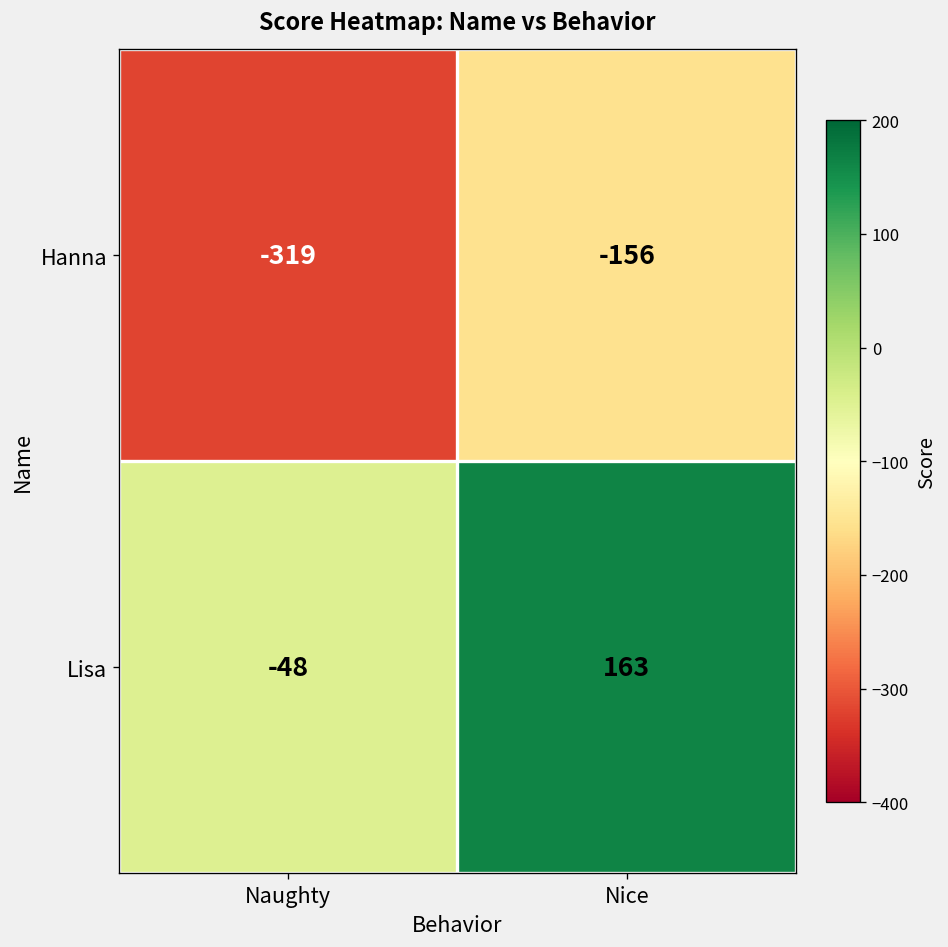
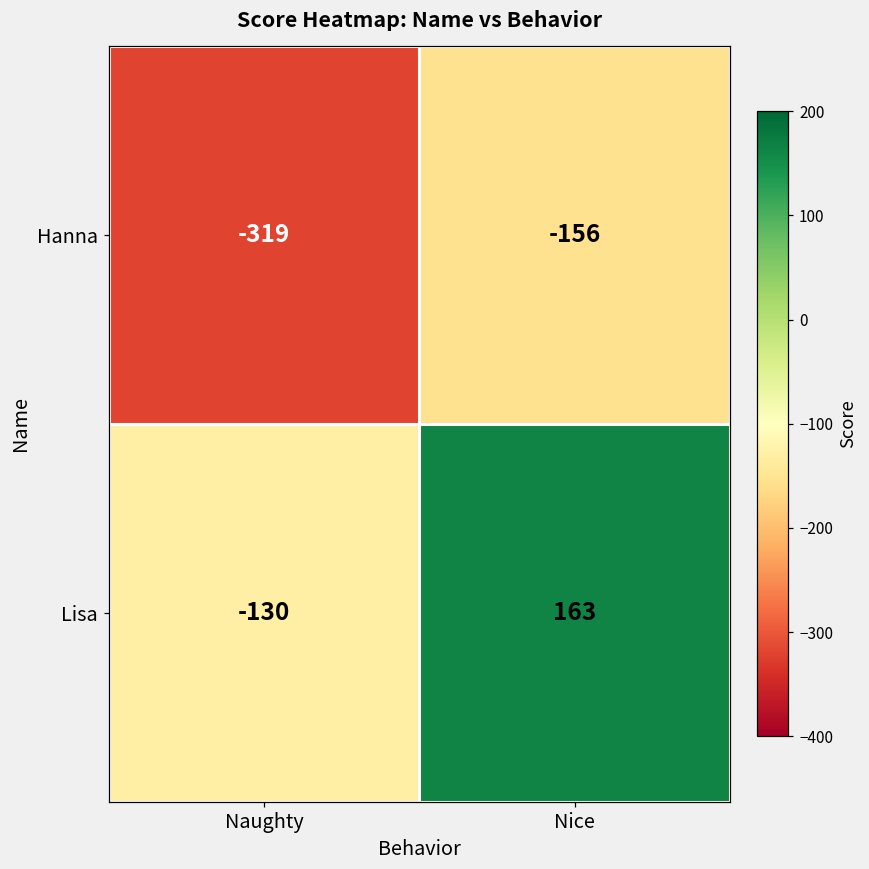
Lisa, Naughty: -48 -> -130
